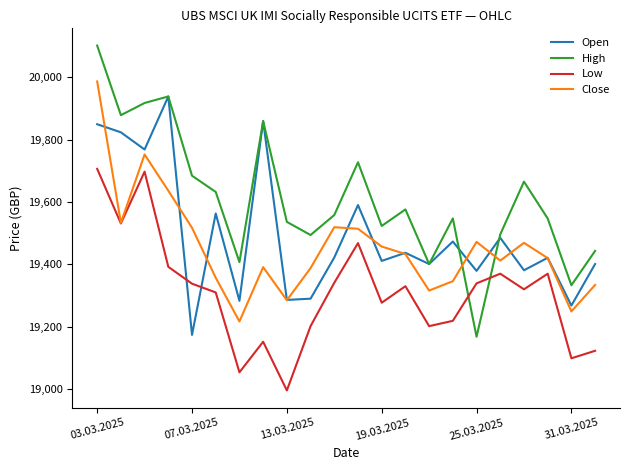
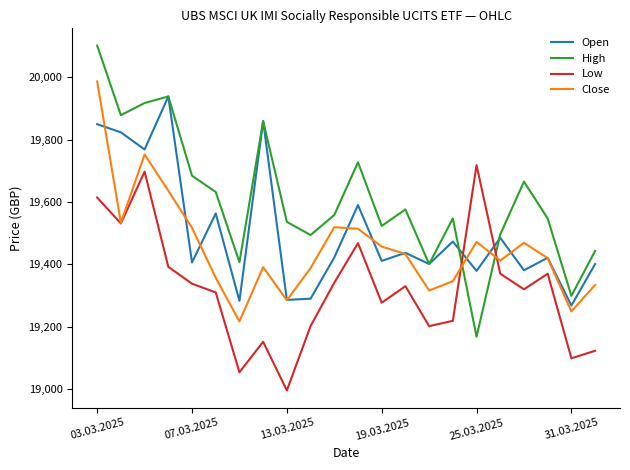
Low, 03.03.2025: 19,710 -> 19,610
Open, 07.03.2025: 19,170 -> 19,410
Low, 25.03.2025: 19,340 -> 19,720
High, 31.03.2025: 19,330 -> 19,300
